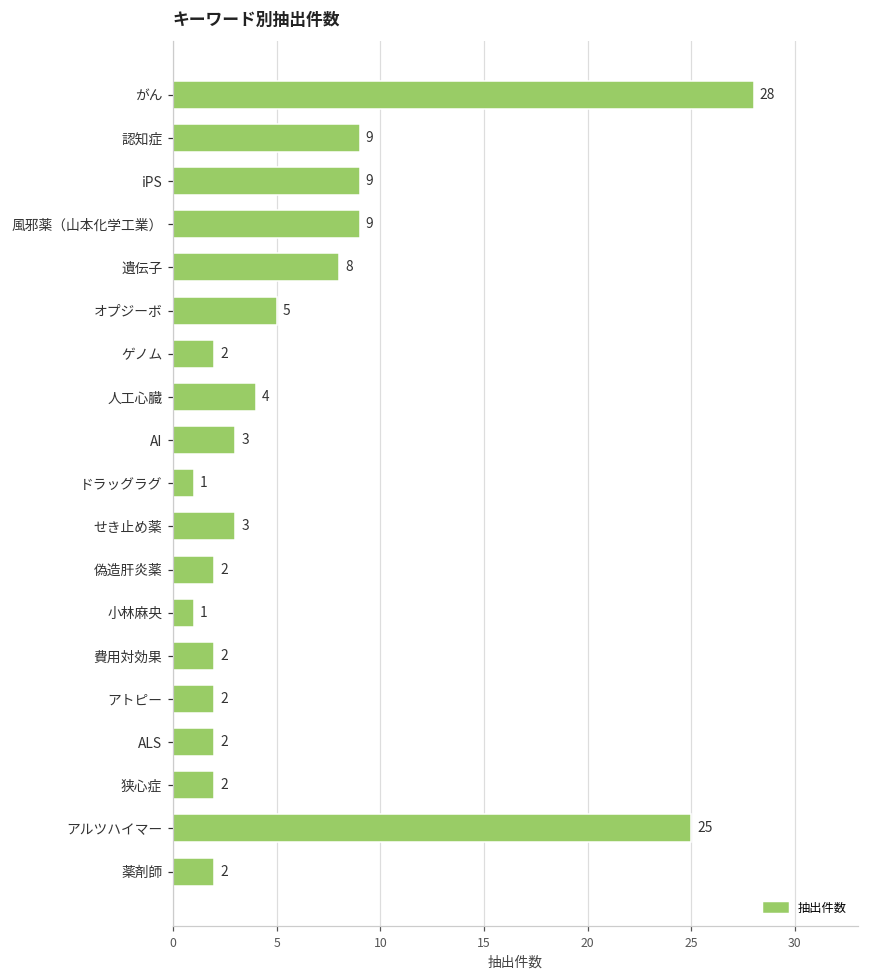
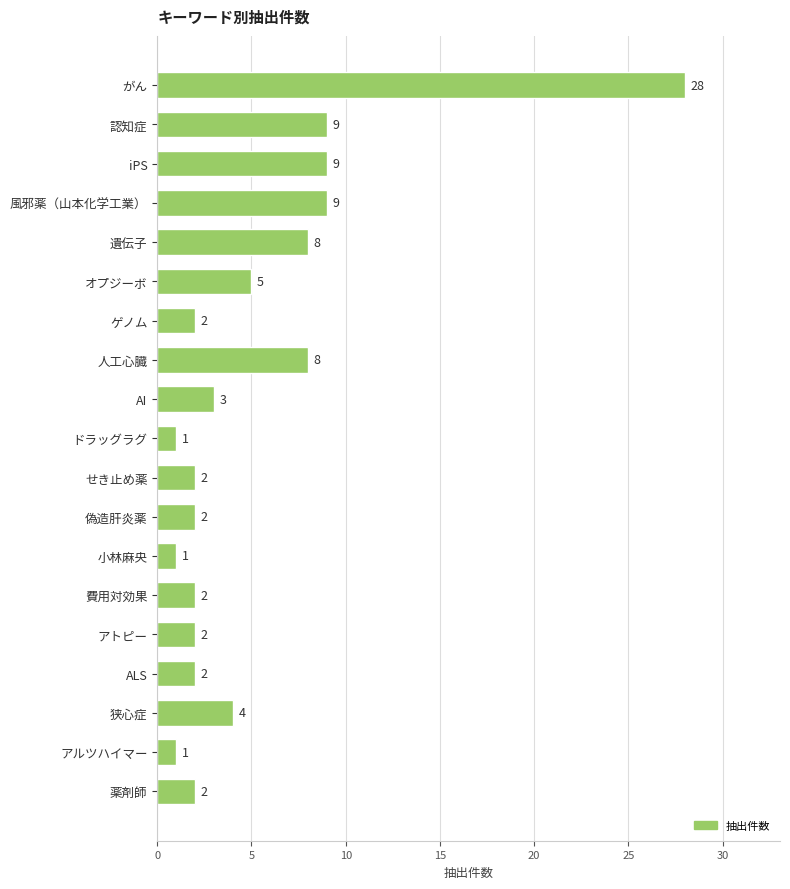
人工心臓: 4 -> 8
せき止め薬: 3 -> 2
狭心症: 2 -> 4
アルツハイマー: 25 -> 1
